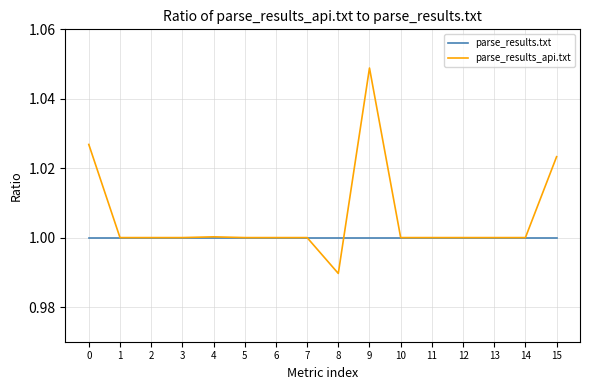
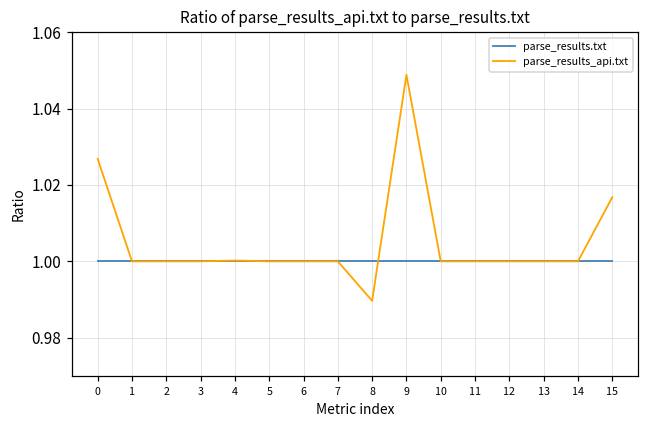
parse_results_api.txt, 15: 1.023 -> 1.017
